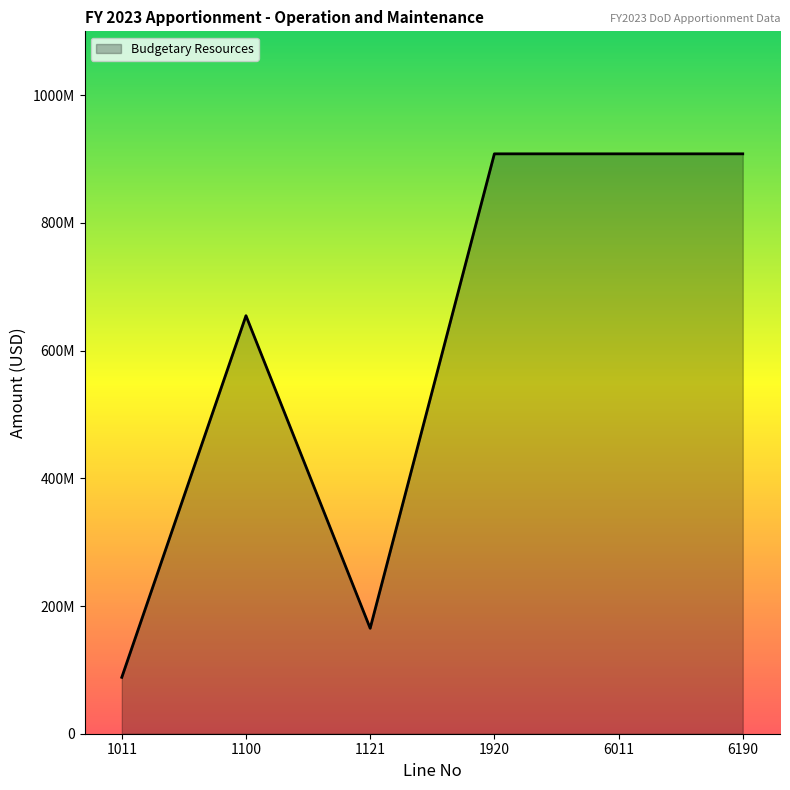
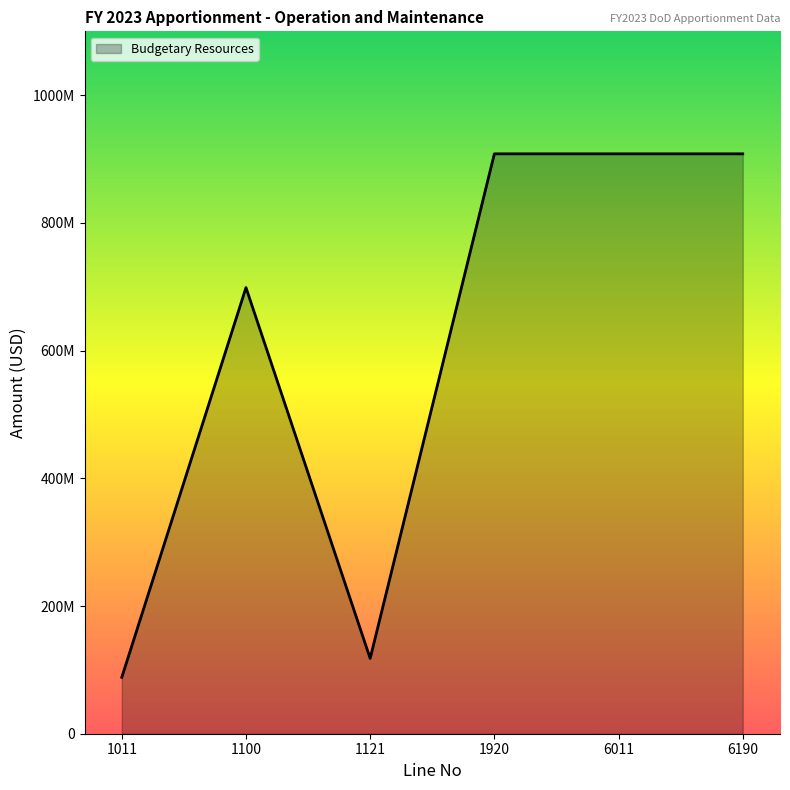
1100: 650000000 -> 700000000
1121: 170000000 -> 120000000
